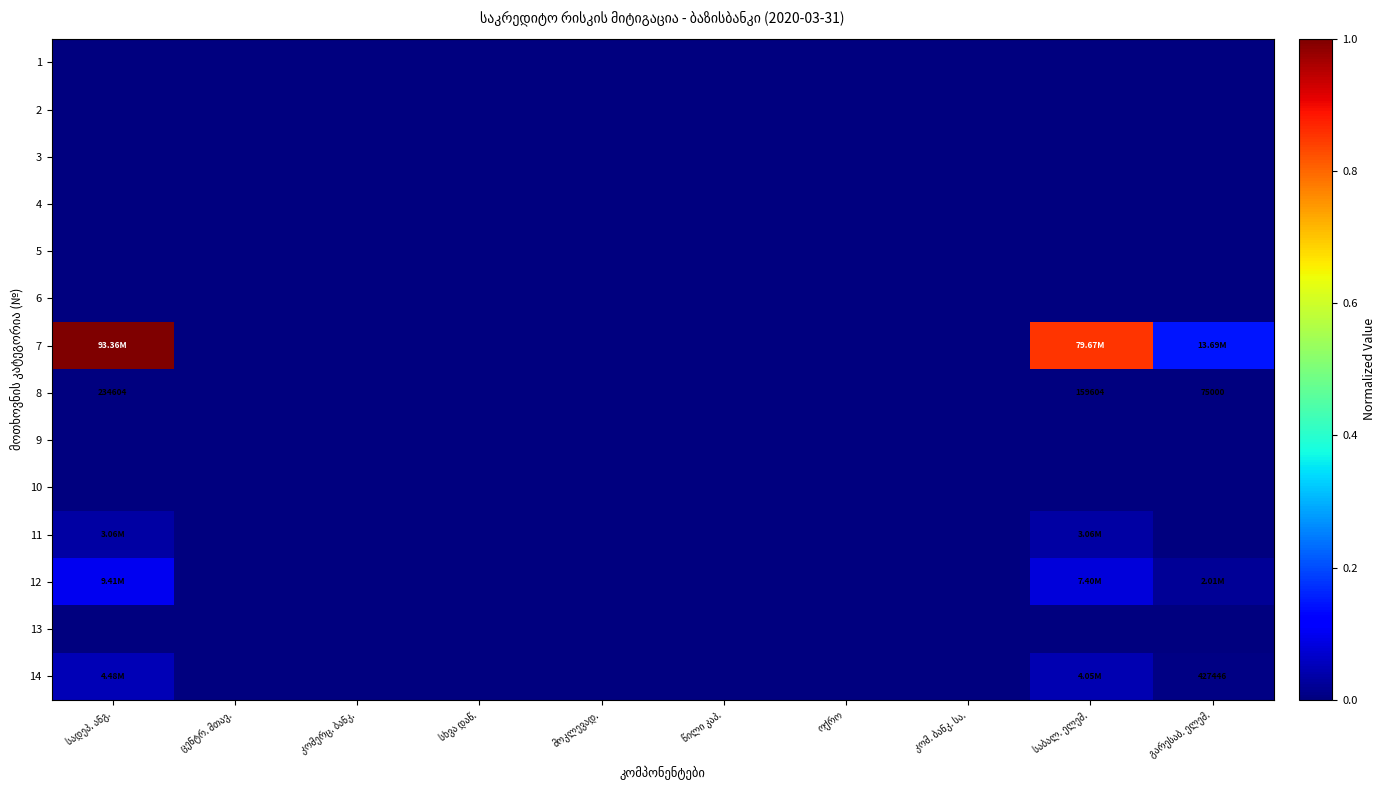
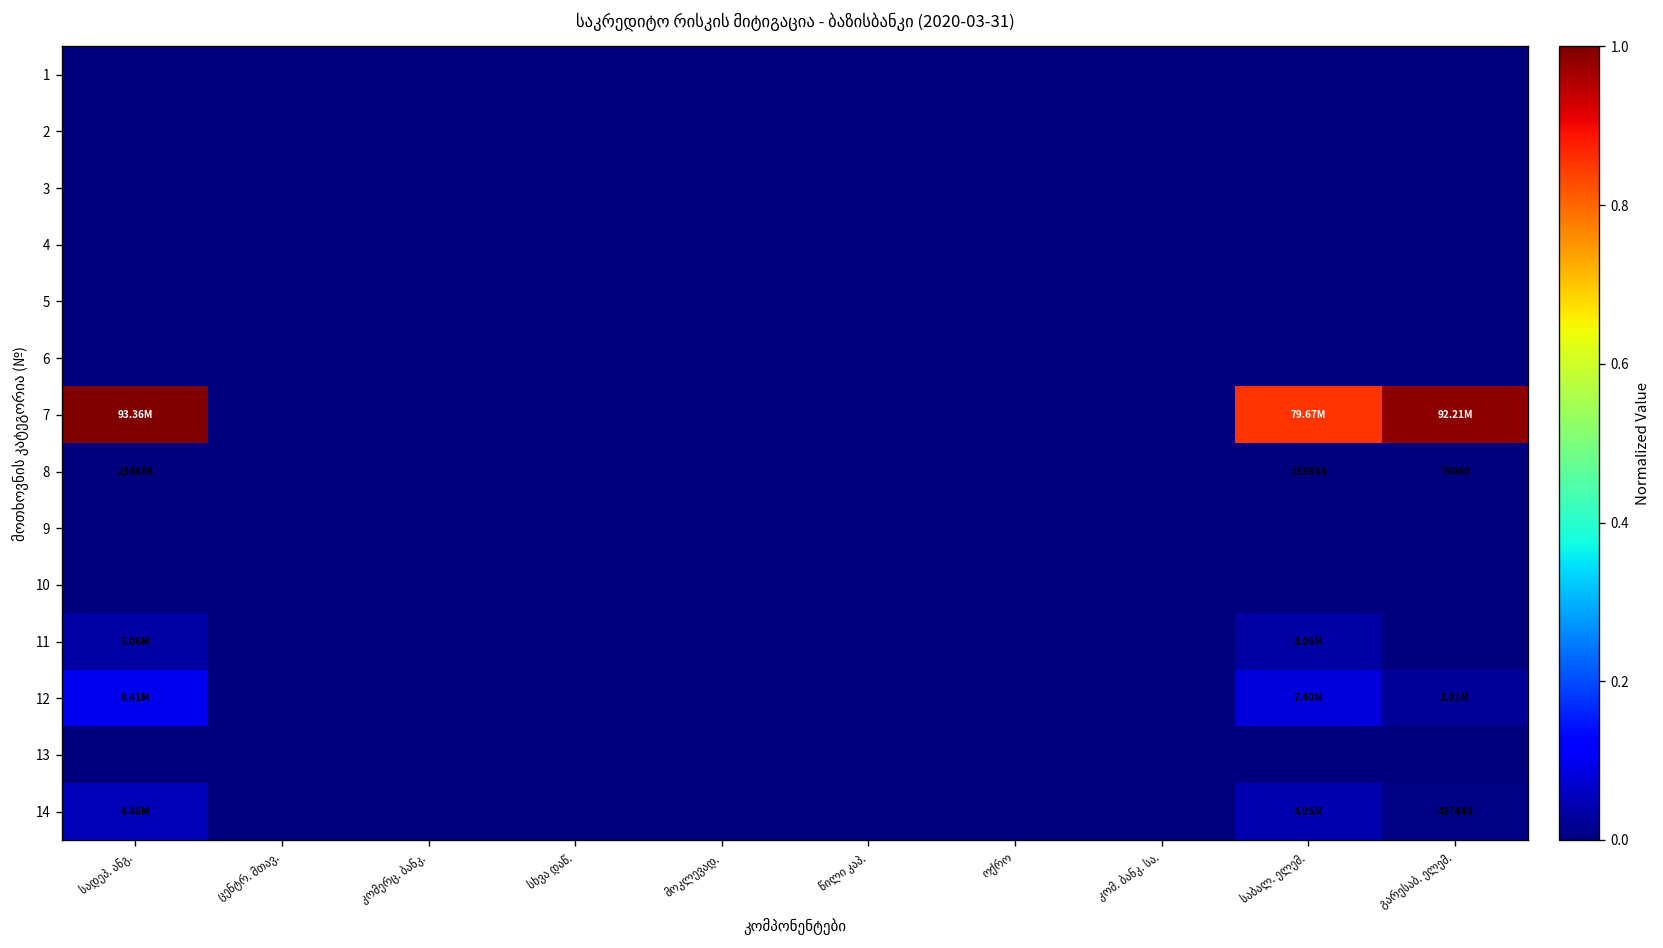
7, გარესაბ. ელემ.: 13.69M -> 92.21M
